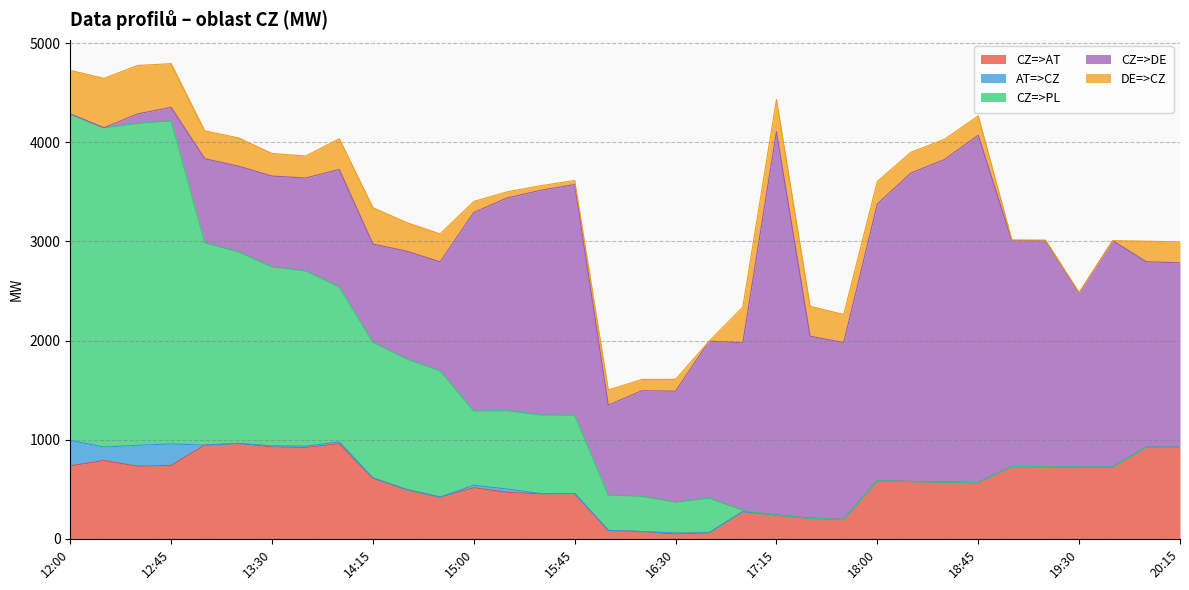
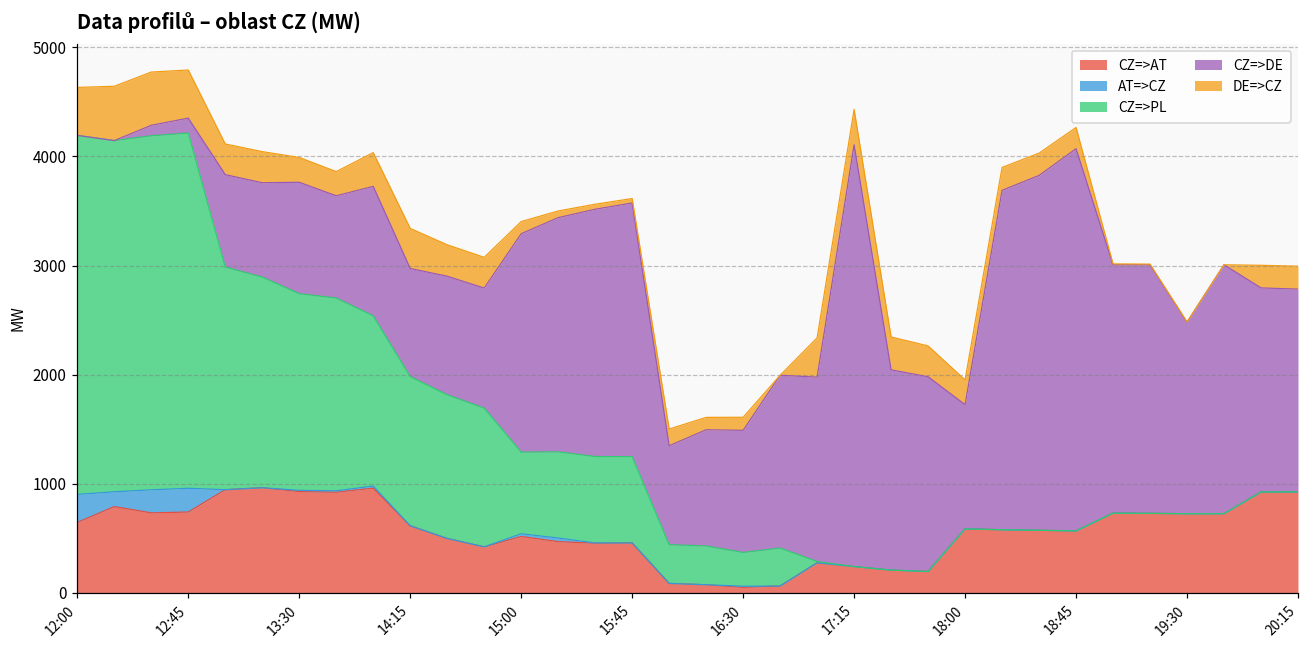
CZ=>AT, 12:00: 700 -> 600
CZ=>DE, 13:30: 900 -> 1000
CZ=>DE, 18:00: 2800 -> 1100
